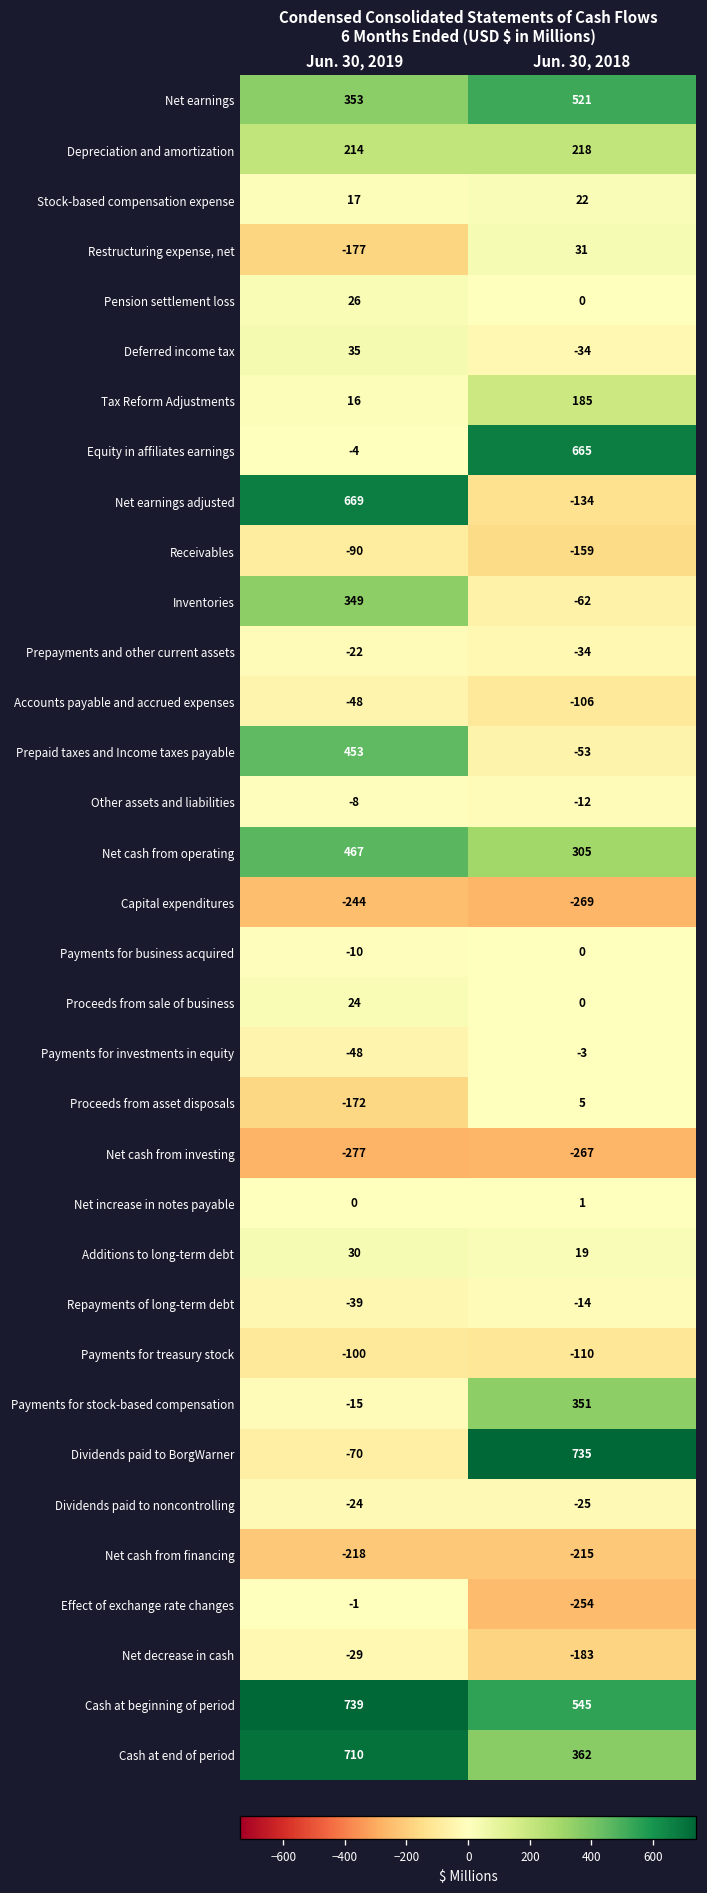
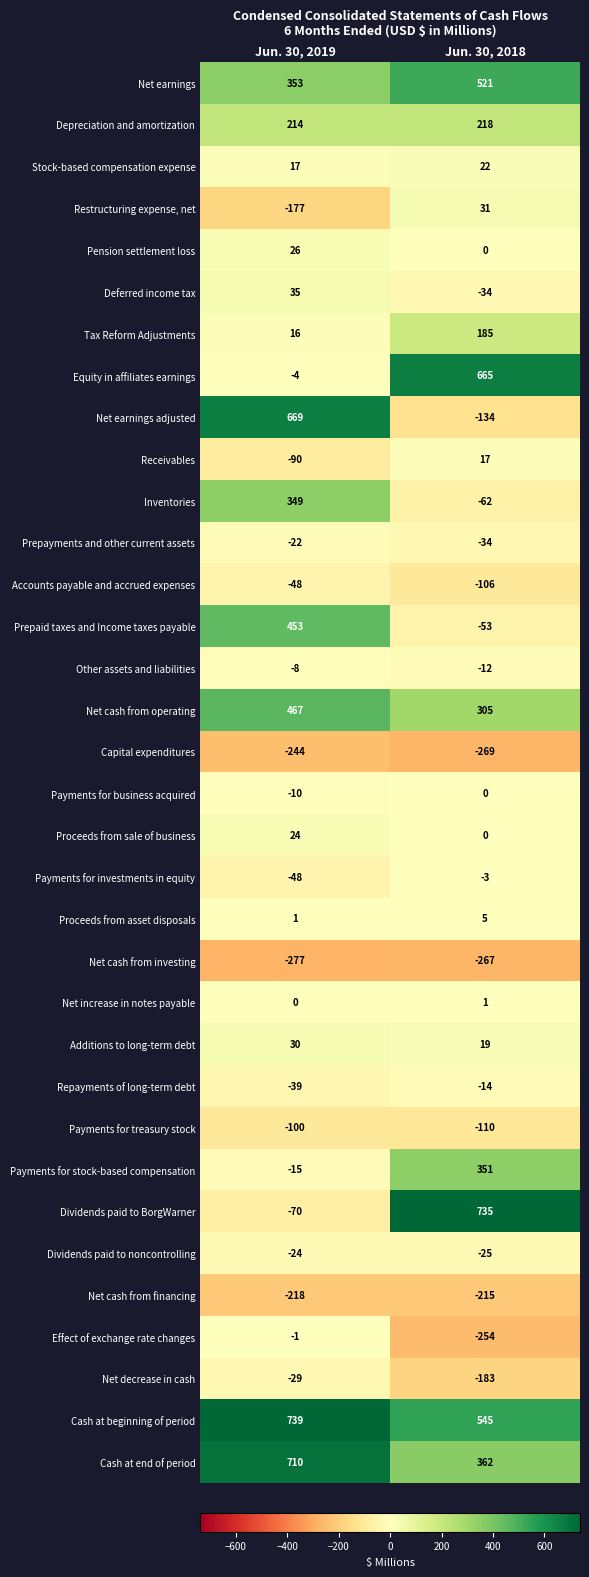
Receivables, Jun. 30, 2018: -159 -> 17
Proceeds from asset disposals, Jun. 30, 2019: -172 -> 1
